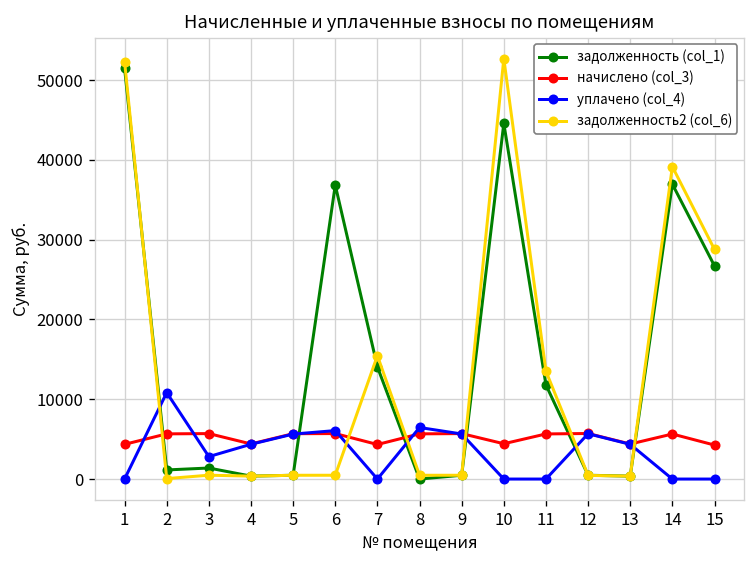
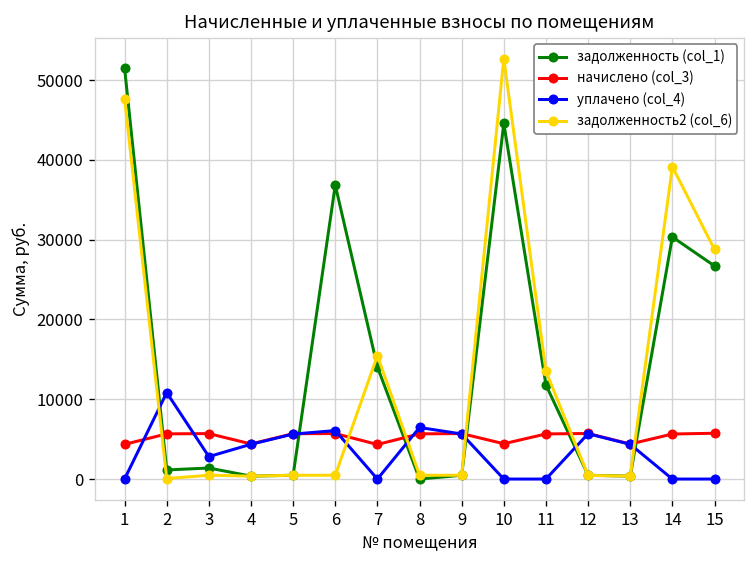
задолженность2 (col_6), 1: 52000 -> 48000
задолженность (col_1), 14: 37000 -> 30000
начислено (col_3), 15: 4000 -> 6000
